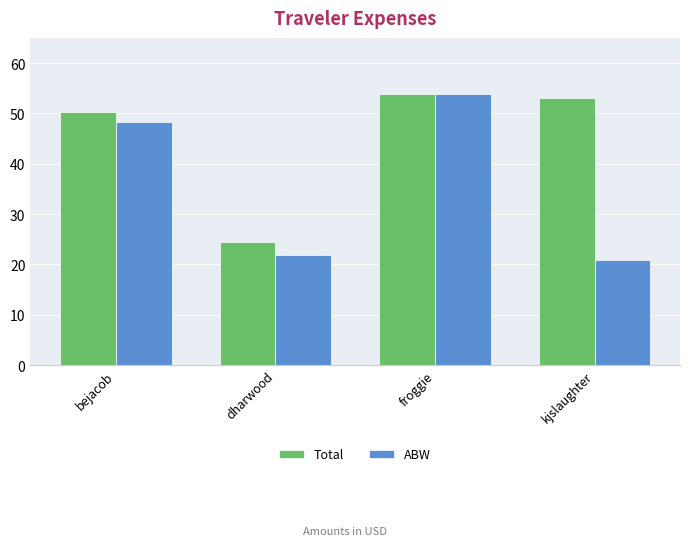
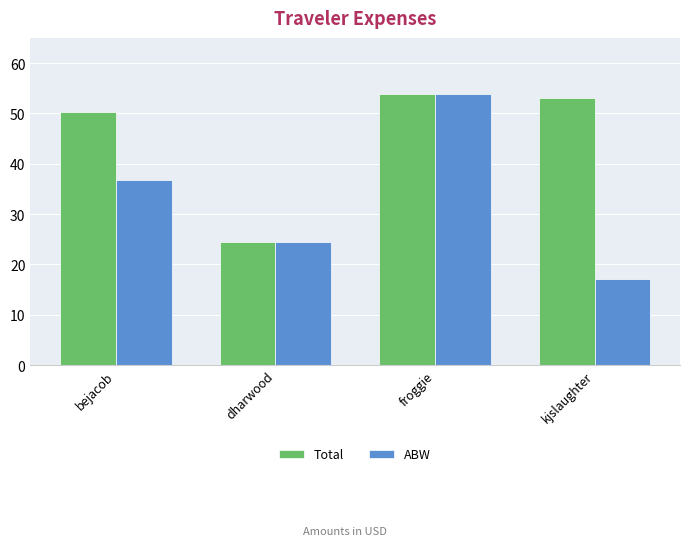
ABW, bejacob: 48 -> 37
ABW, dharwood: 22 -> 24
ABW, kjslaughter: 21 -> 17
